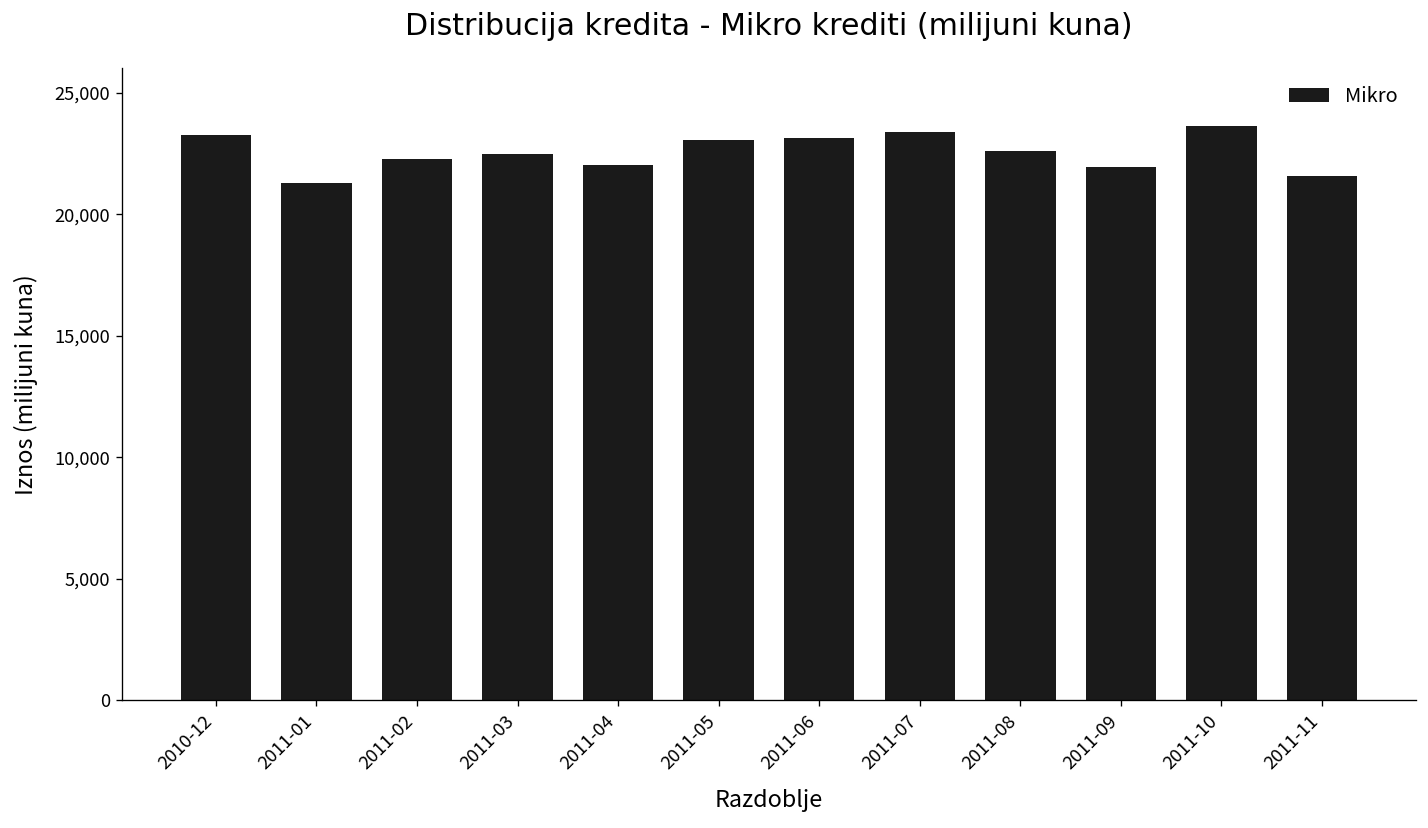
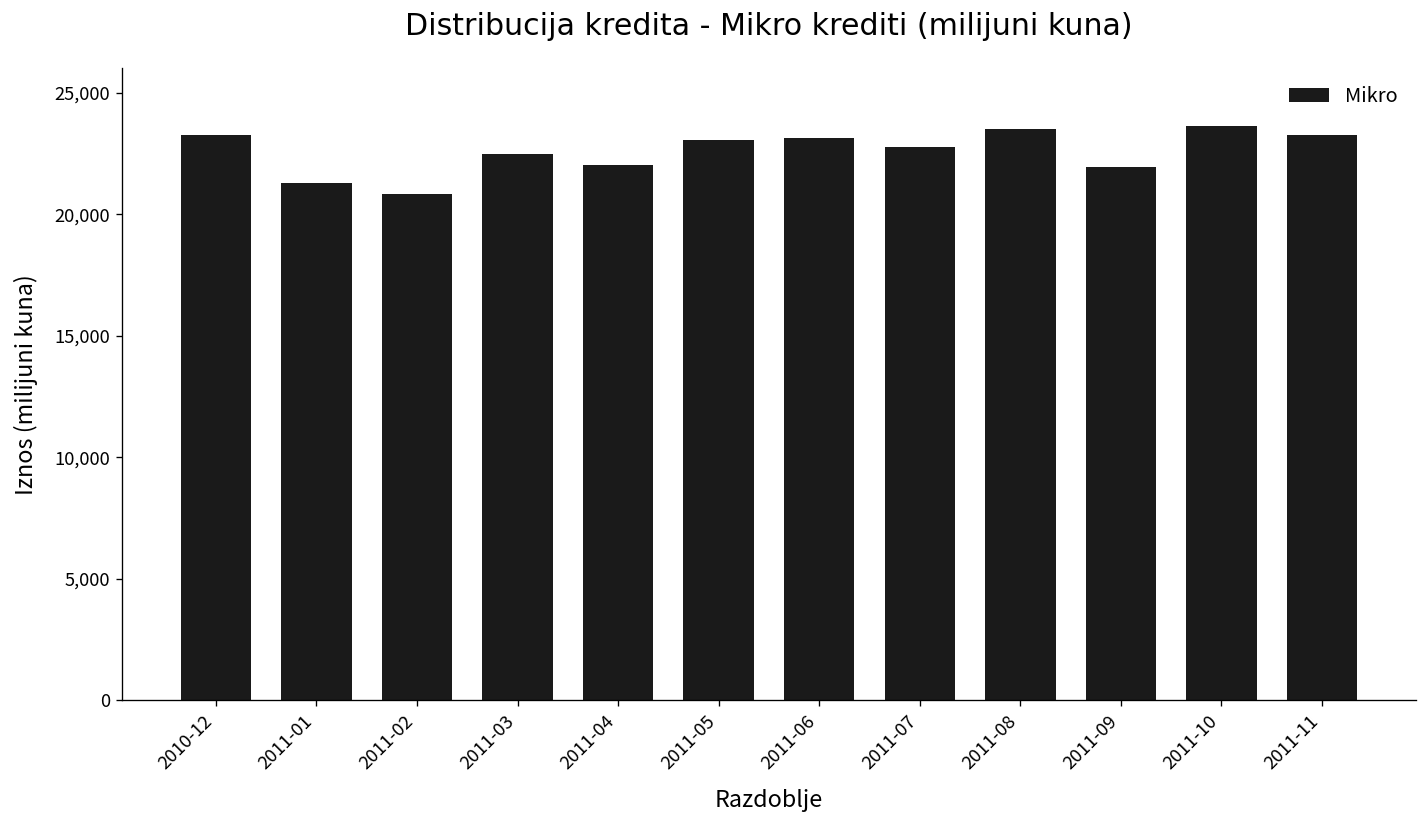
2011-02: 22,300 -> 20,900
2011-07: 23,400 -> 22,800
2011-08: 22,600 -> 23,500
2011-11: 21,600 -> 23,300
